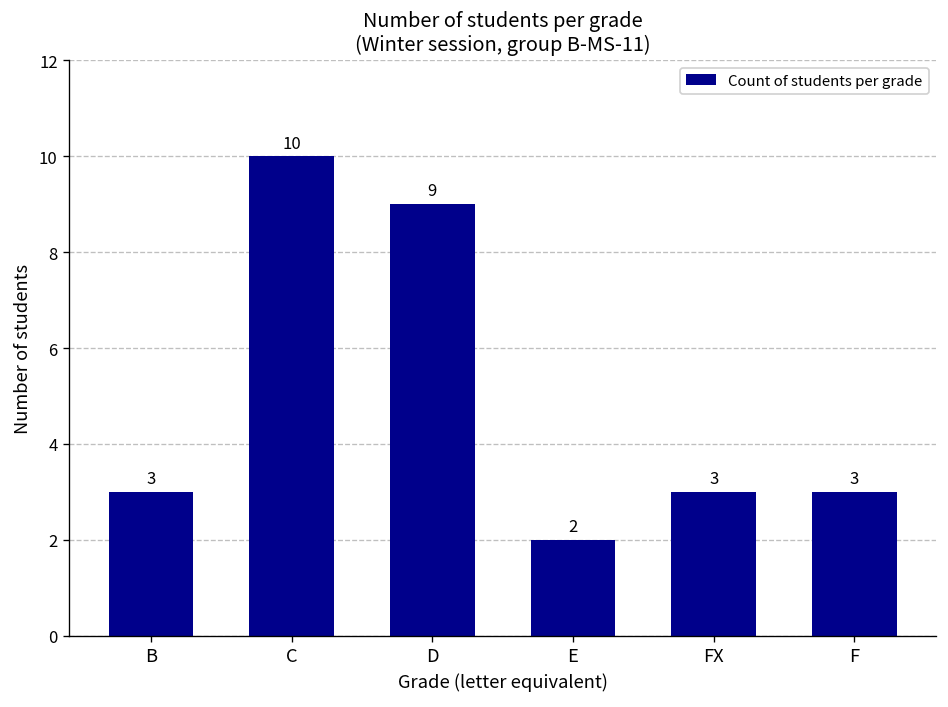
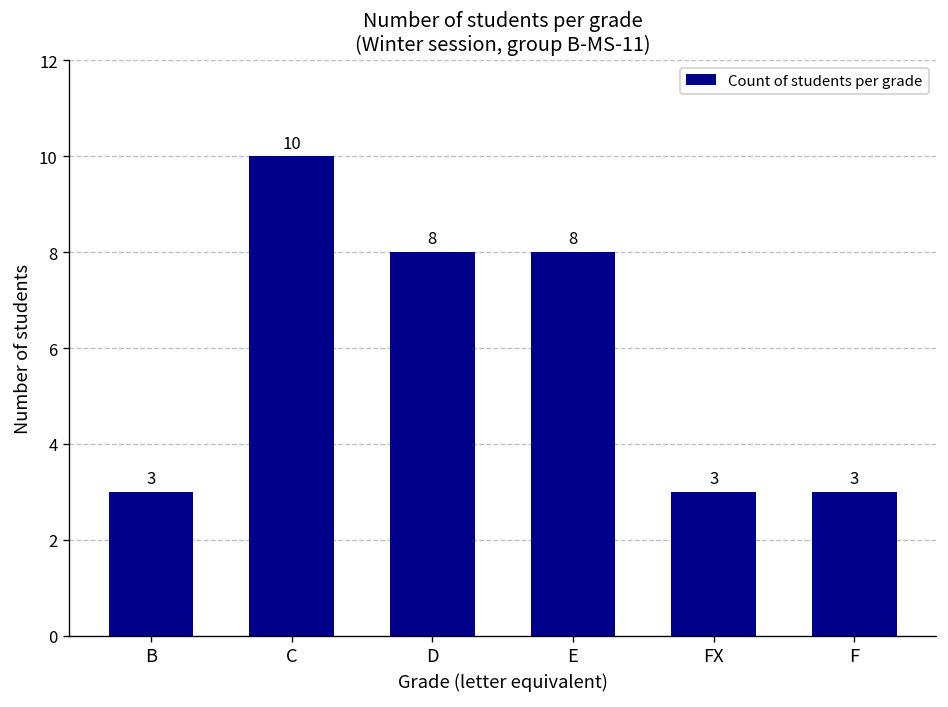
D: 9 -> 8
E: 2 -> 8
